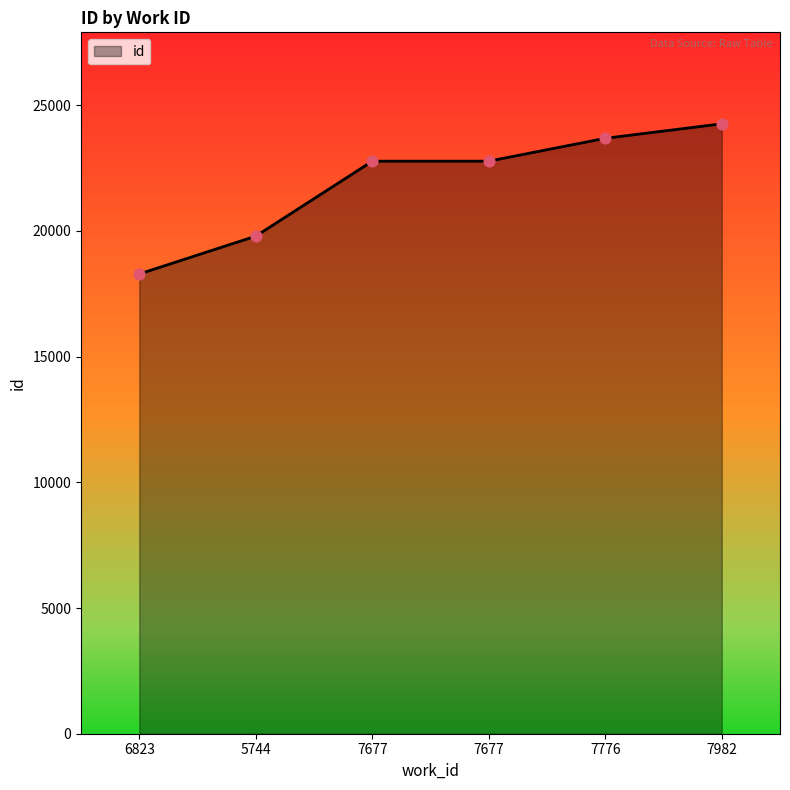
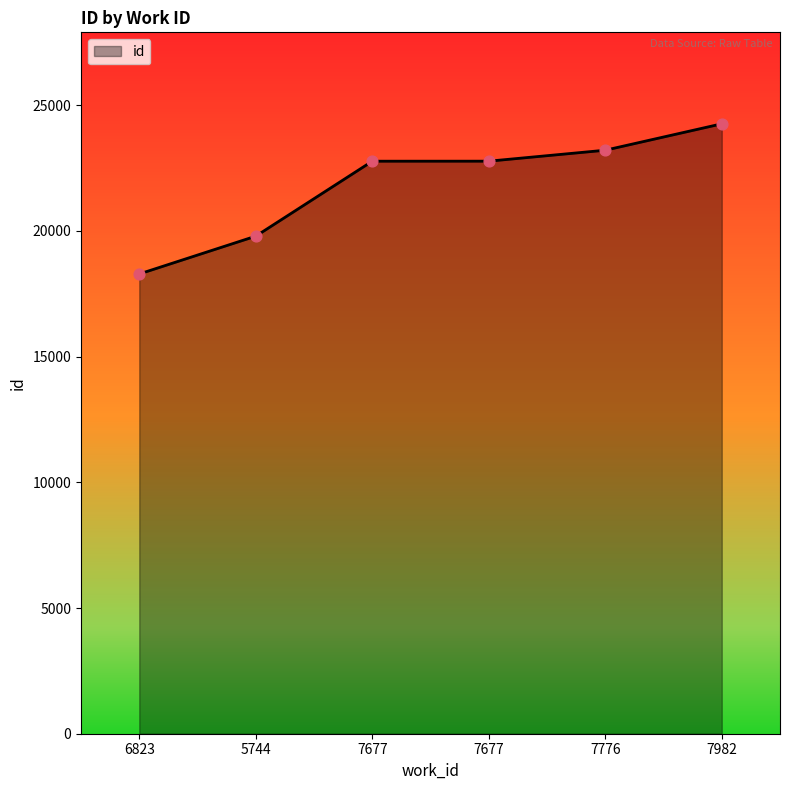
7776: 23700 -> 23200
